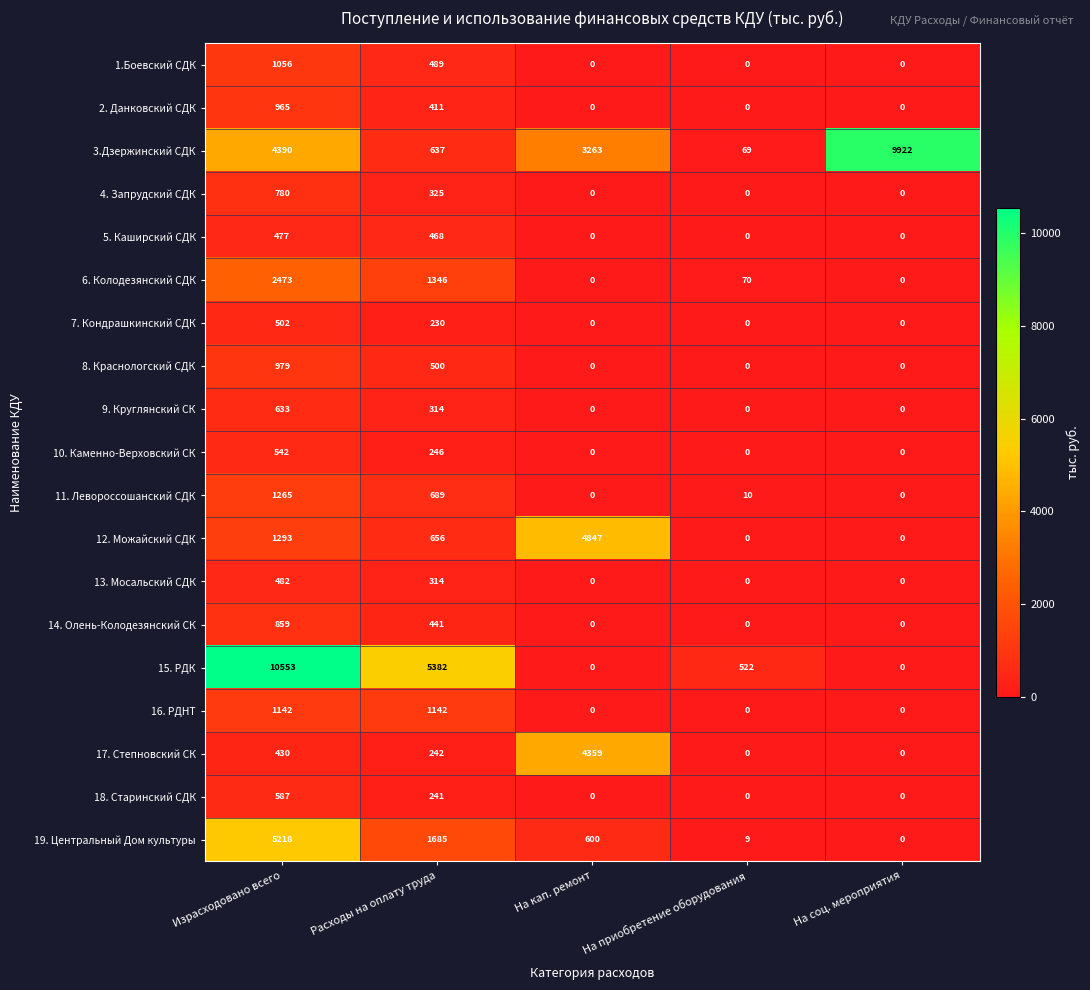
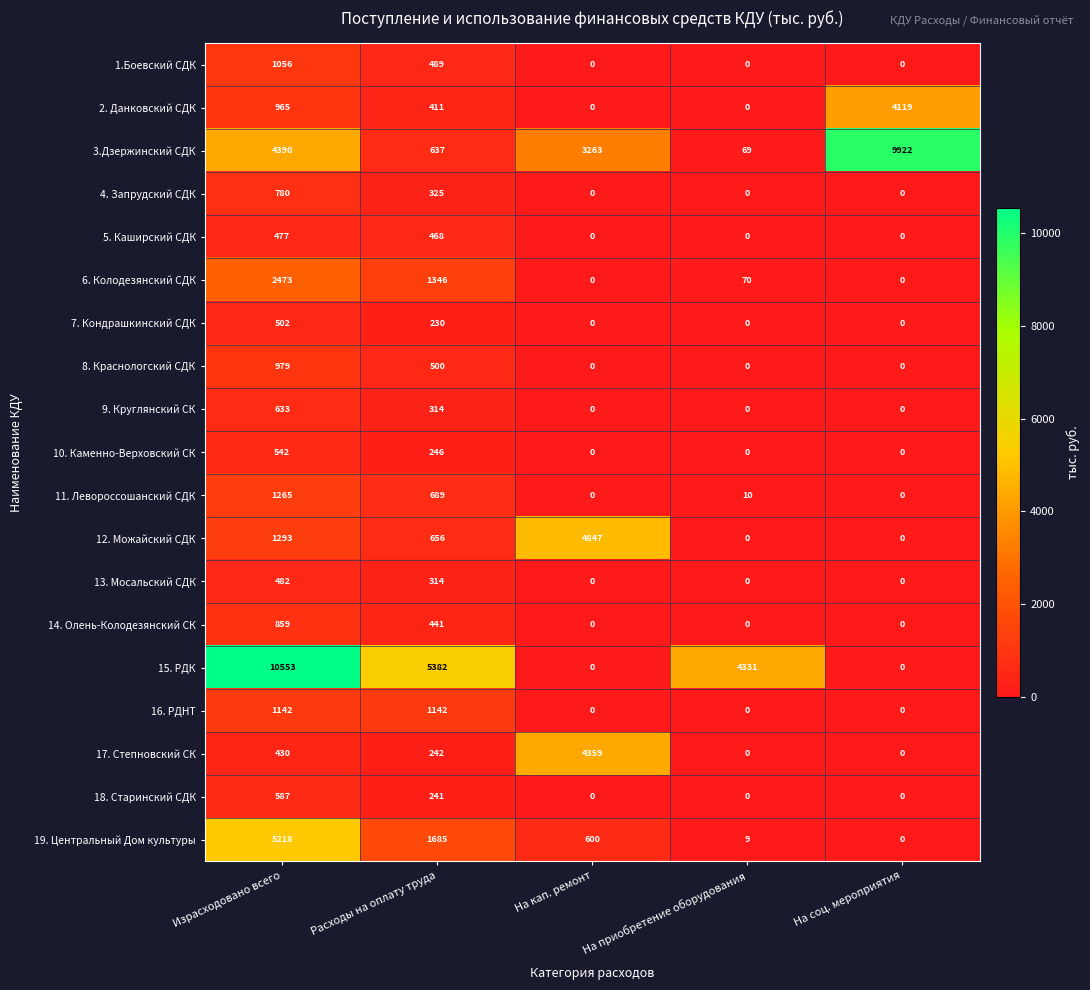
2. Данковский СДК, На соц. мероприятия: 0 -> 4119
15. РДК, На приобретение оборудования: 522 -> 4331
